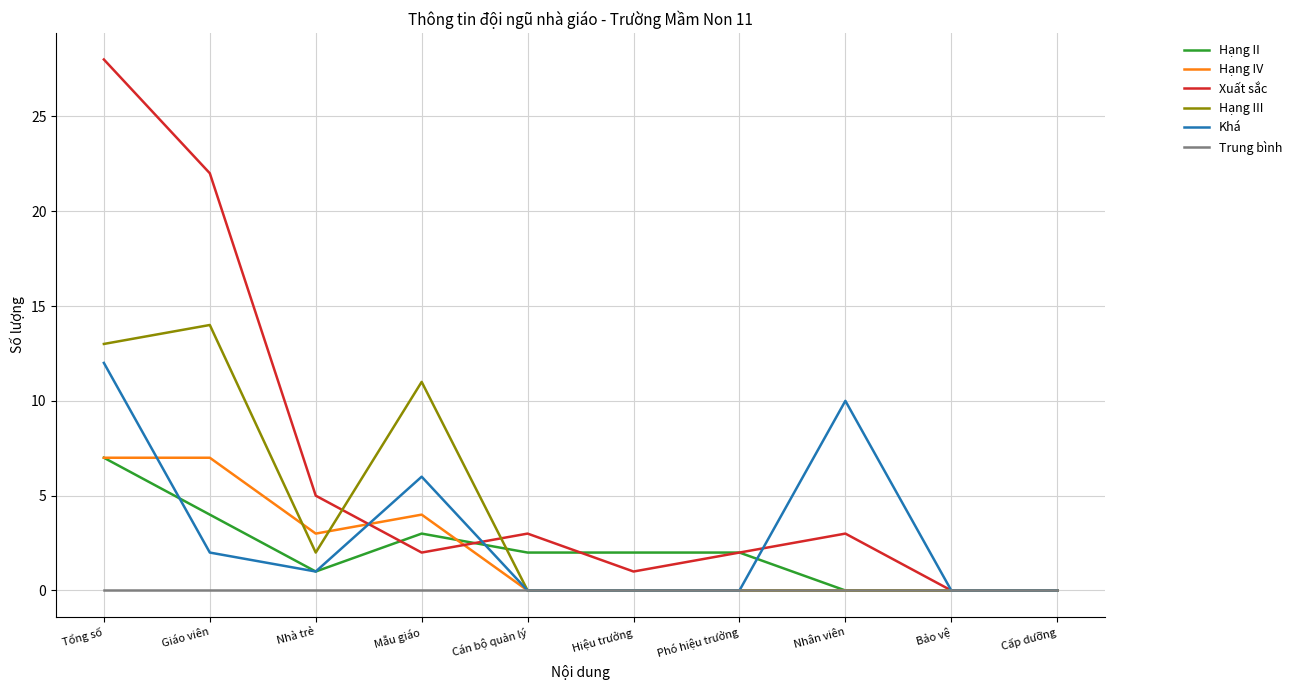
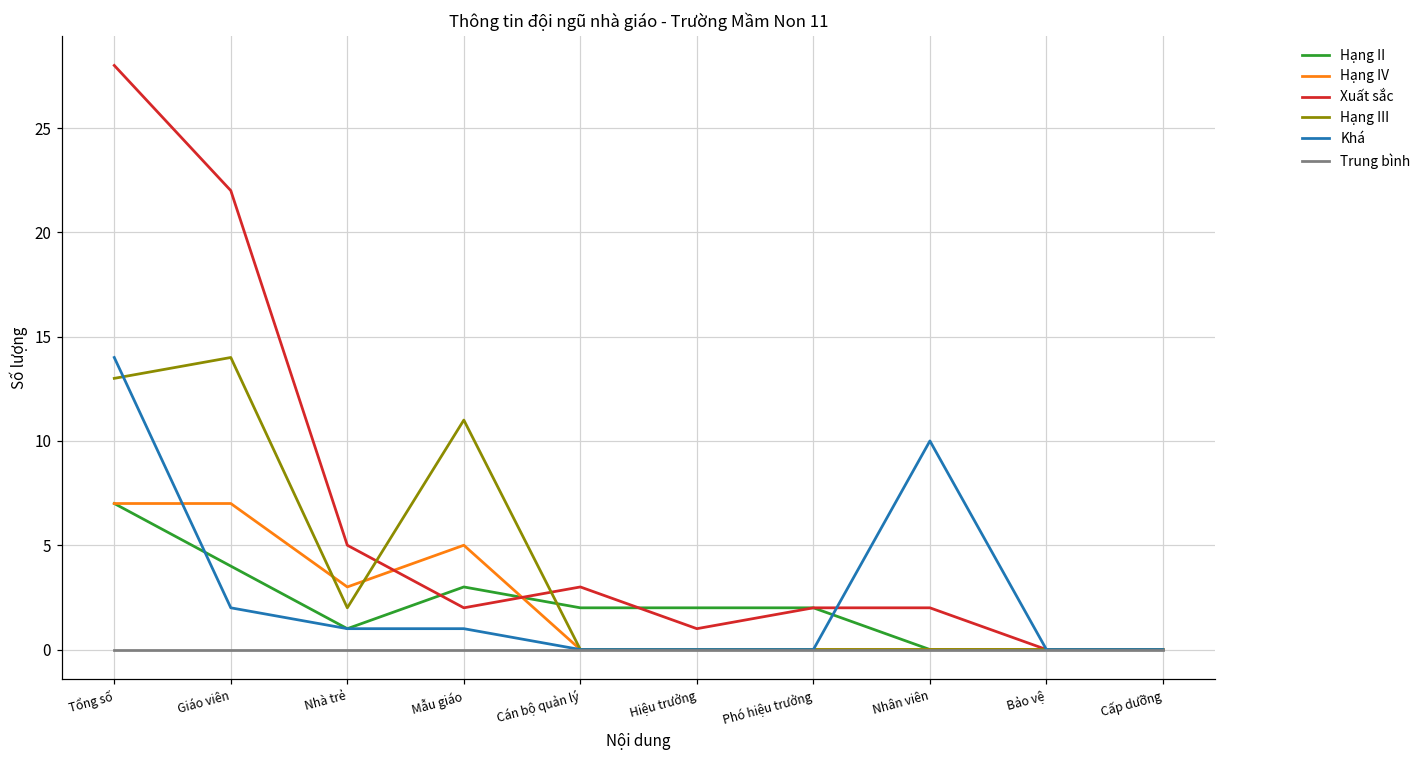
Khá, Tổng số: 12 -> 14
Hạng IV, Mẫu giáo: 4 -> 5
Khá, Mẫu giáo: 6 -> 1
Xuất sắc, Nhân viên: 3 -> 2
